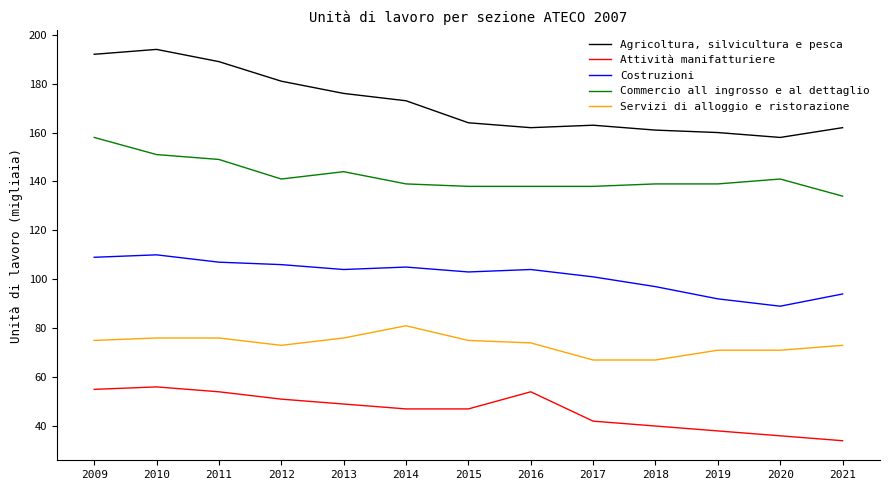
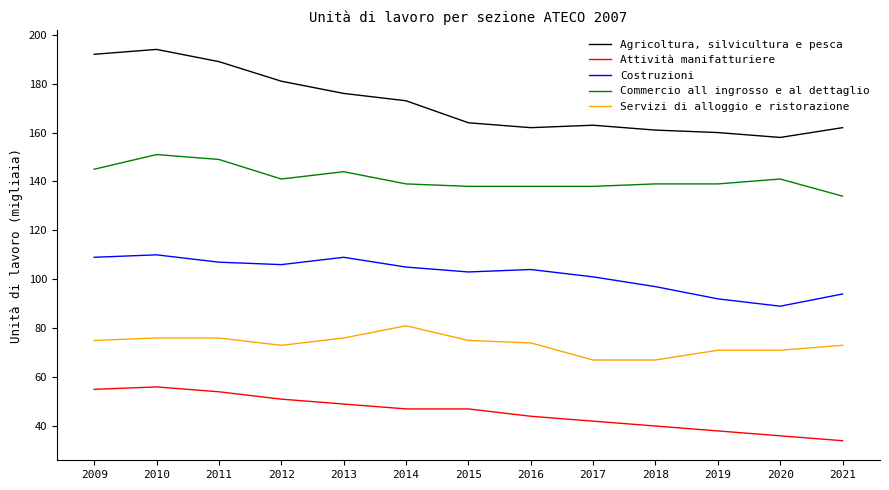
Commercio all ingrosso e al dettaglio, 2009: 158 -> 145
Costruzioni, 2013: 104 -> 109
Attività manifatturiere, 2016: 54 -> 44
